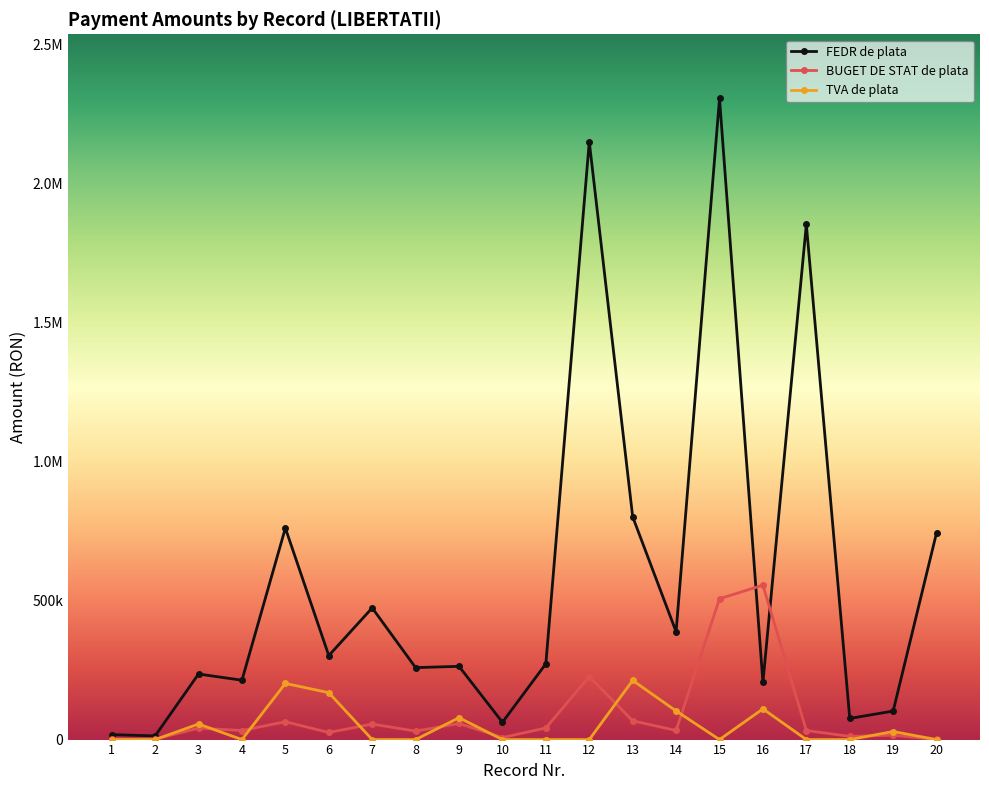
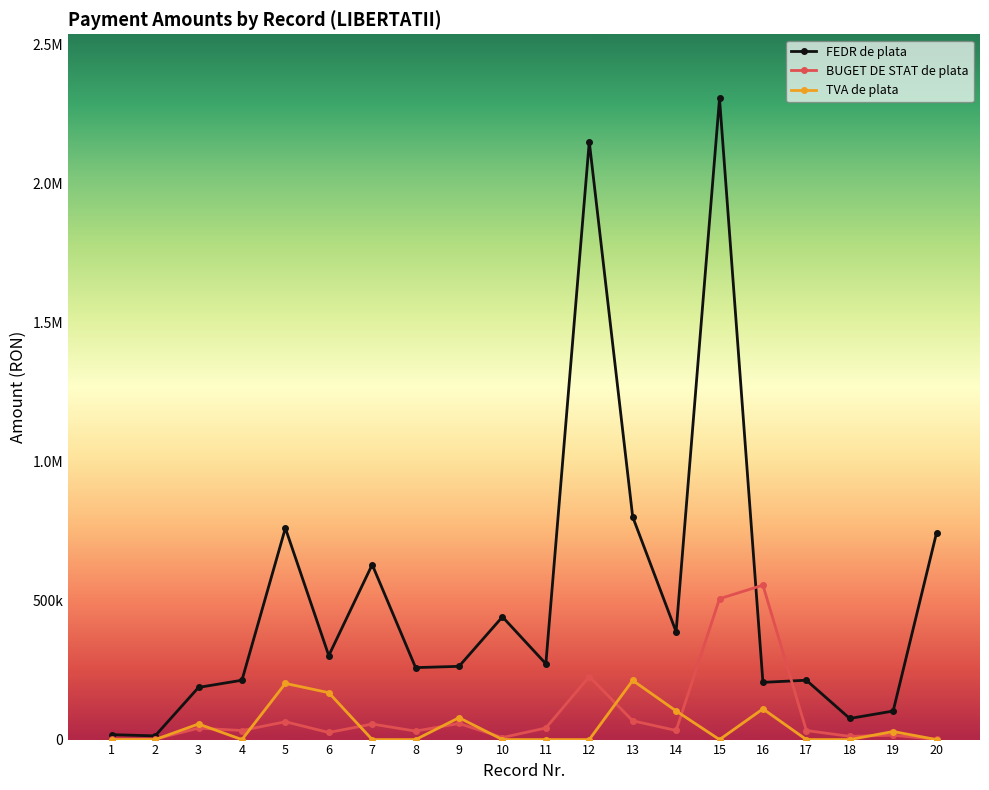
FEDR de plata, 3: 240000 -> 190000
FEDR de plata, 7: 470000 -> 630000
FEDR de plata, 10: 60000 -> 440000
FEDR de plata, 17: 1850000 -> 210000
